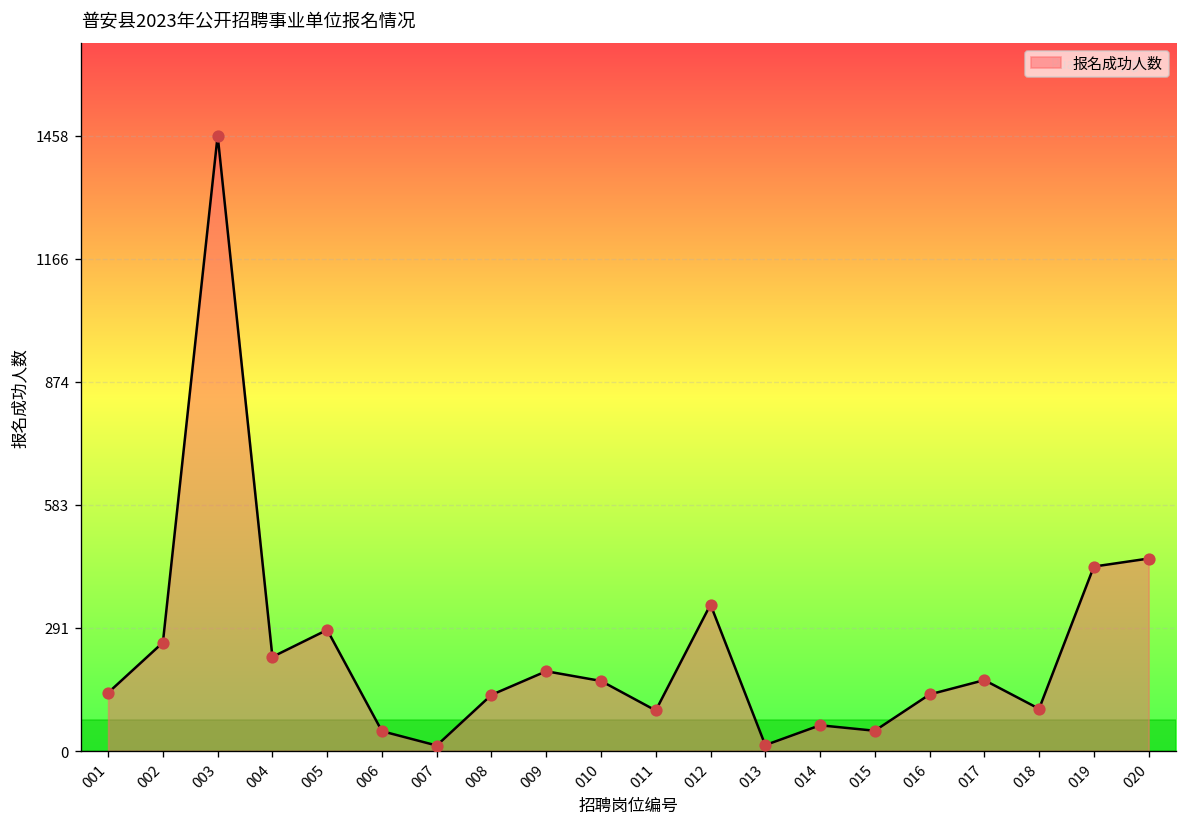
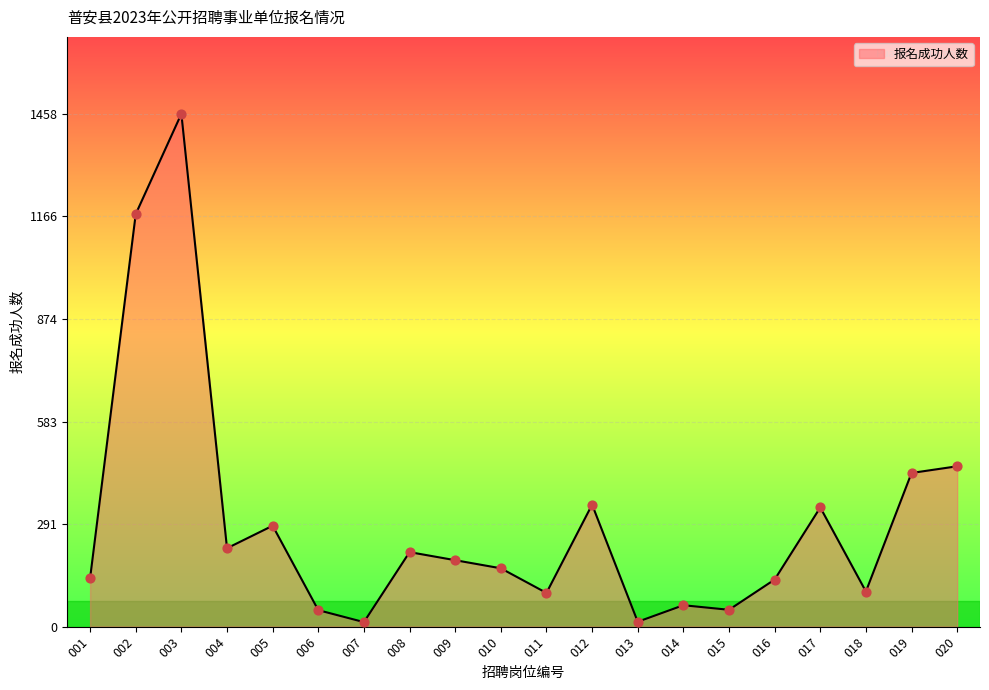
002: 260 -> 1170
008: 130 -> 210
017: 170 -> 340
